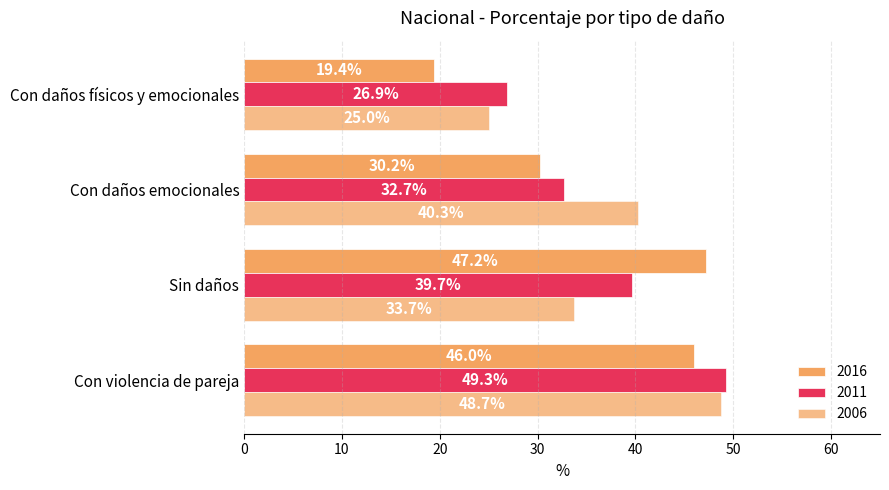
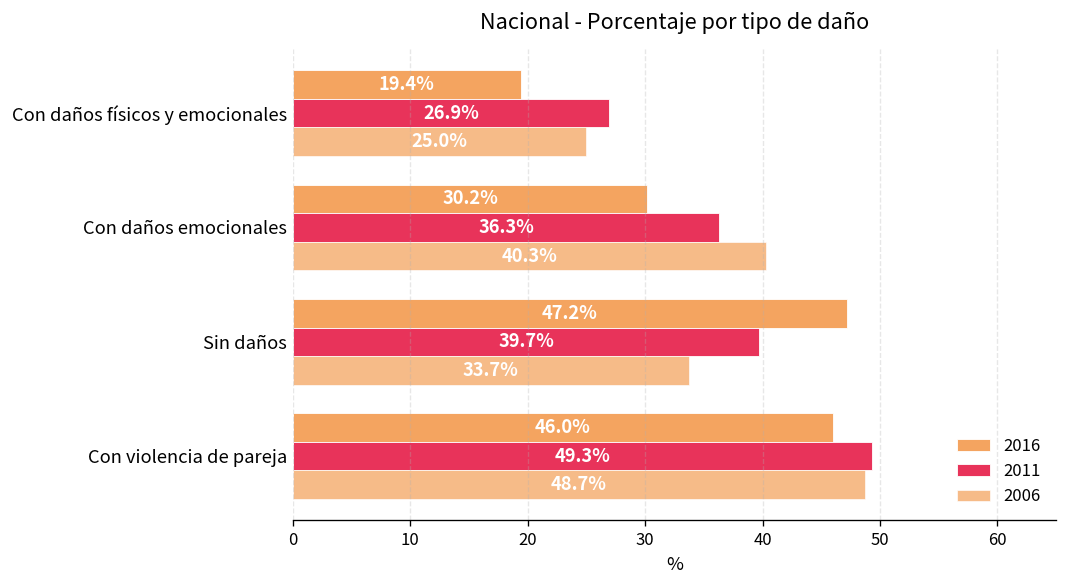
2011, Con daños emocionales: 32.7% -> 36.3%
